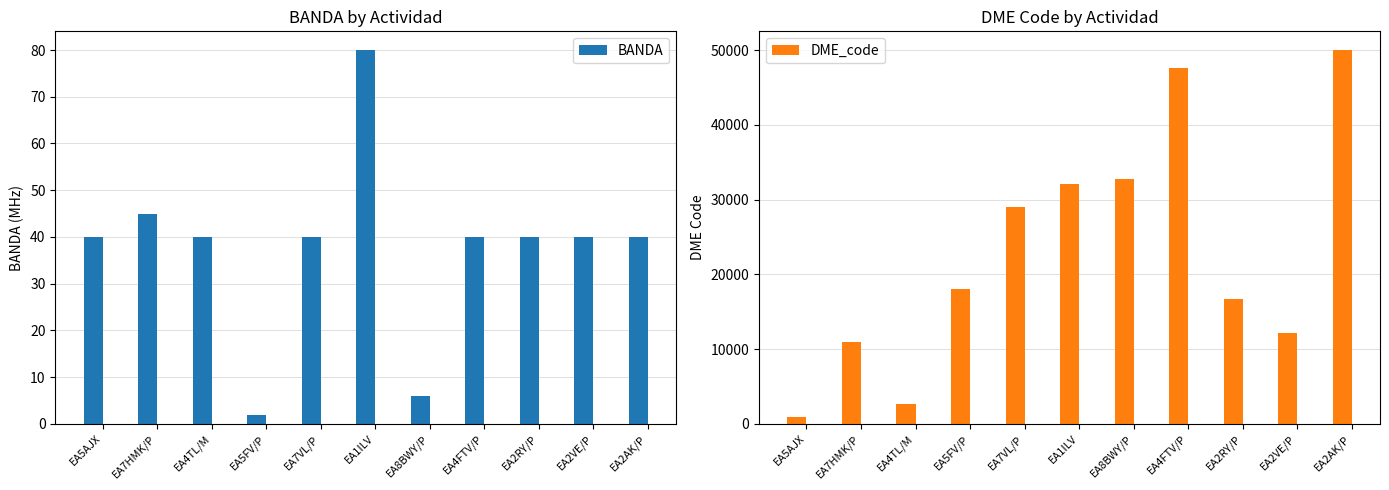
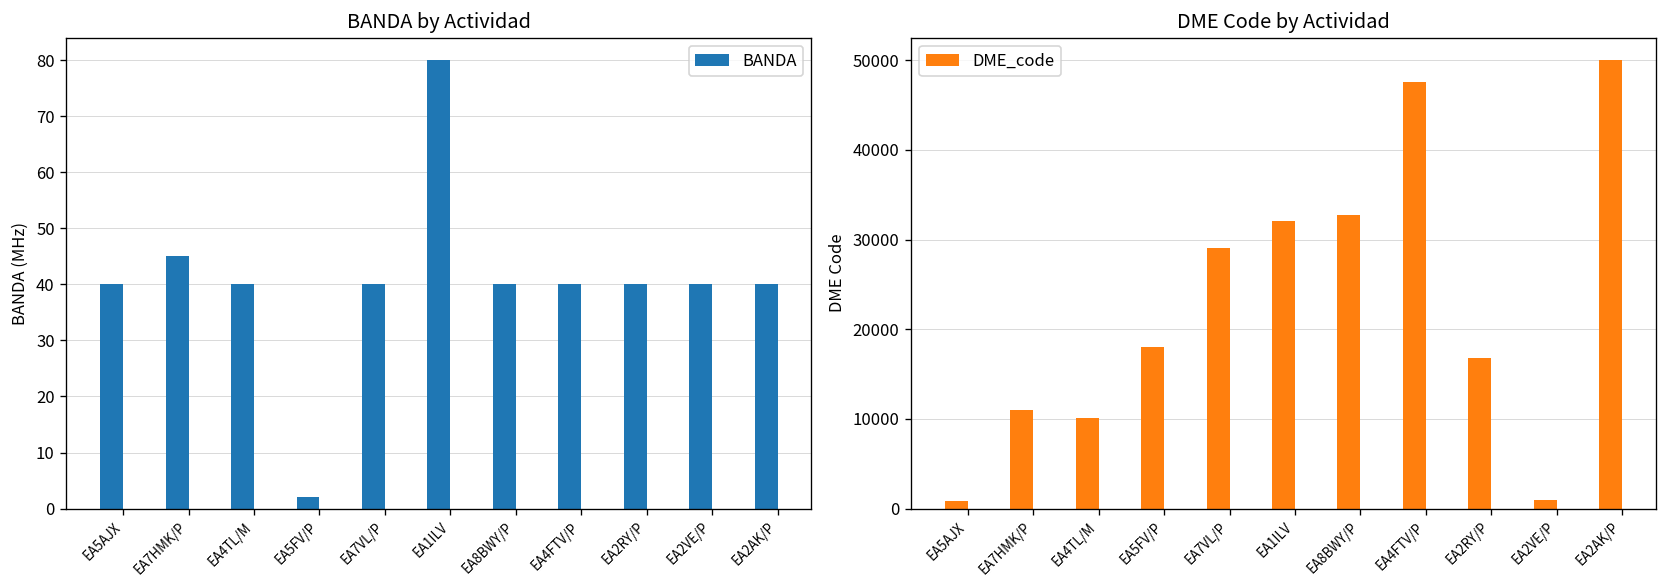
BANDA by Actividad, EA8BWY/P: 6 -> 40
DME Code by Actividad, EA4TL/M: 3000 -> 10000
DME Code by Actividad, EA2VE/P: 12000 -> 1000
